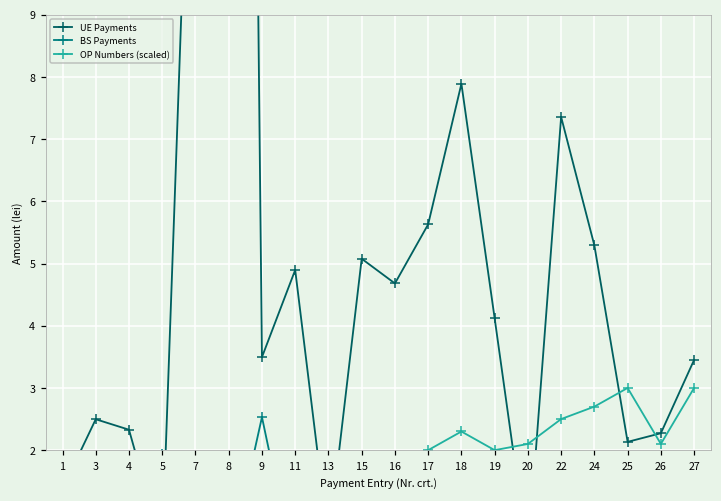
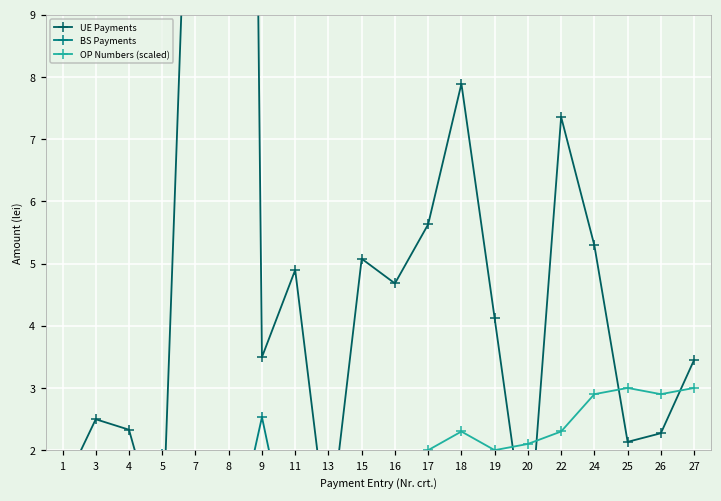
OP Numbers (scaled), 22: 2.5 -> 2.3
OP Numbers (scaled), 24: 2.7 -> 2.9
OP Numbers (scaled), 26: 2.1 -> 2.9
